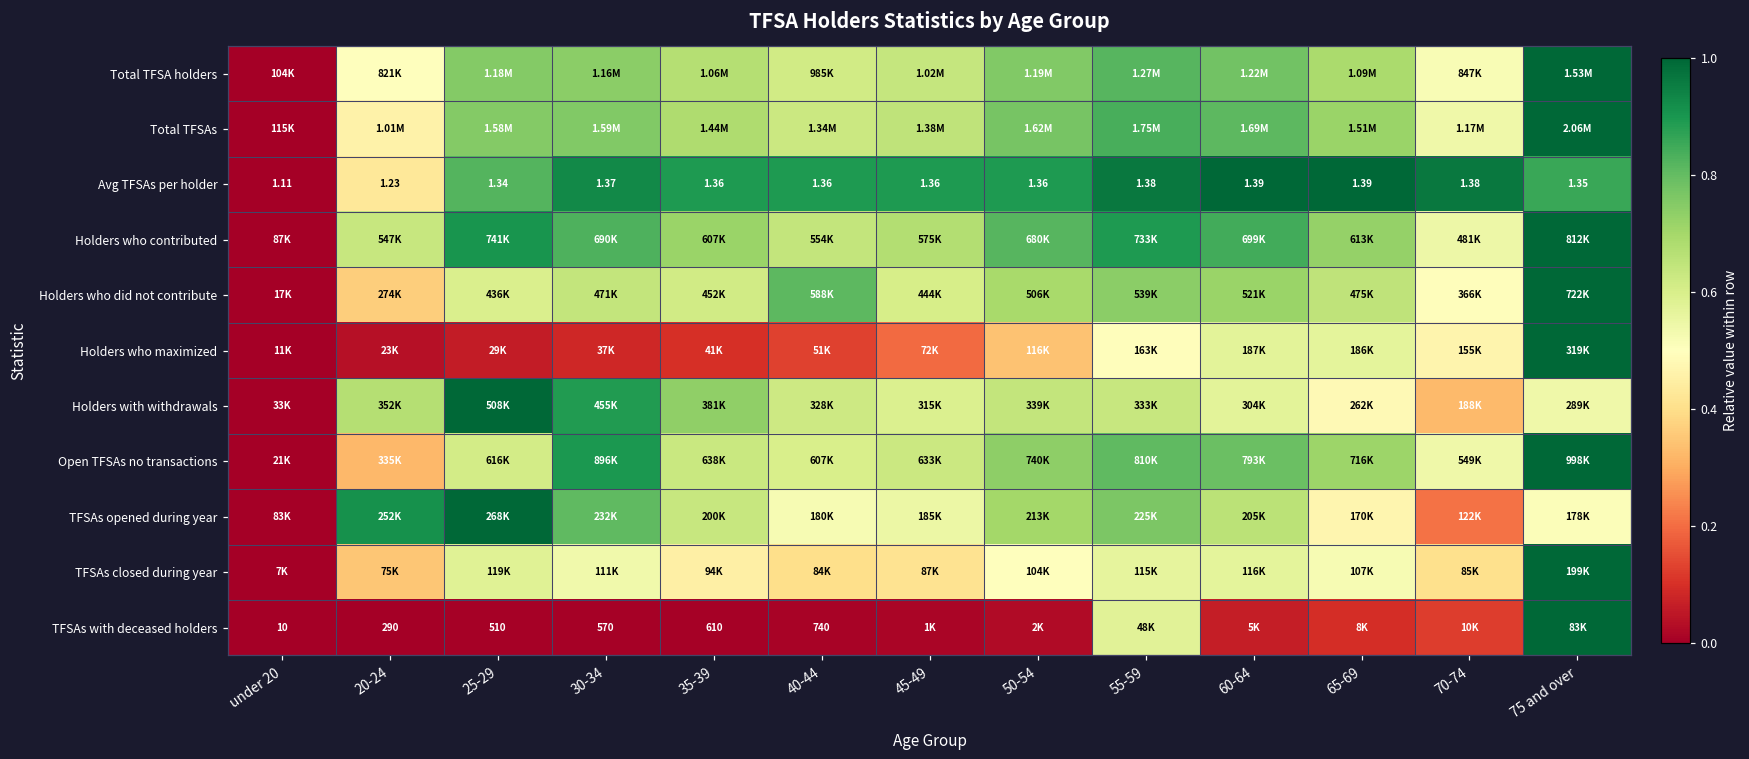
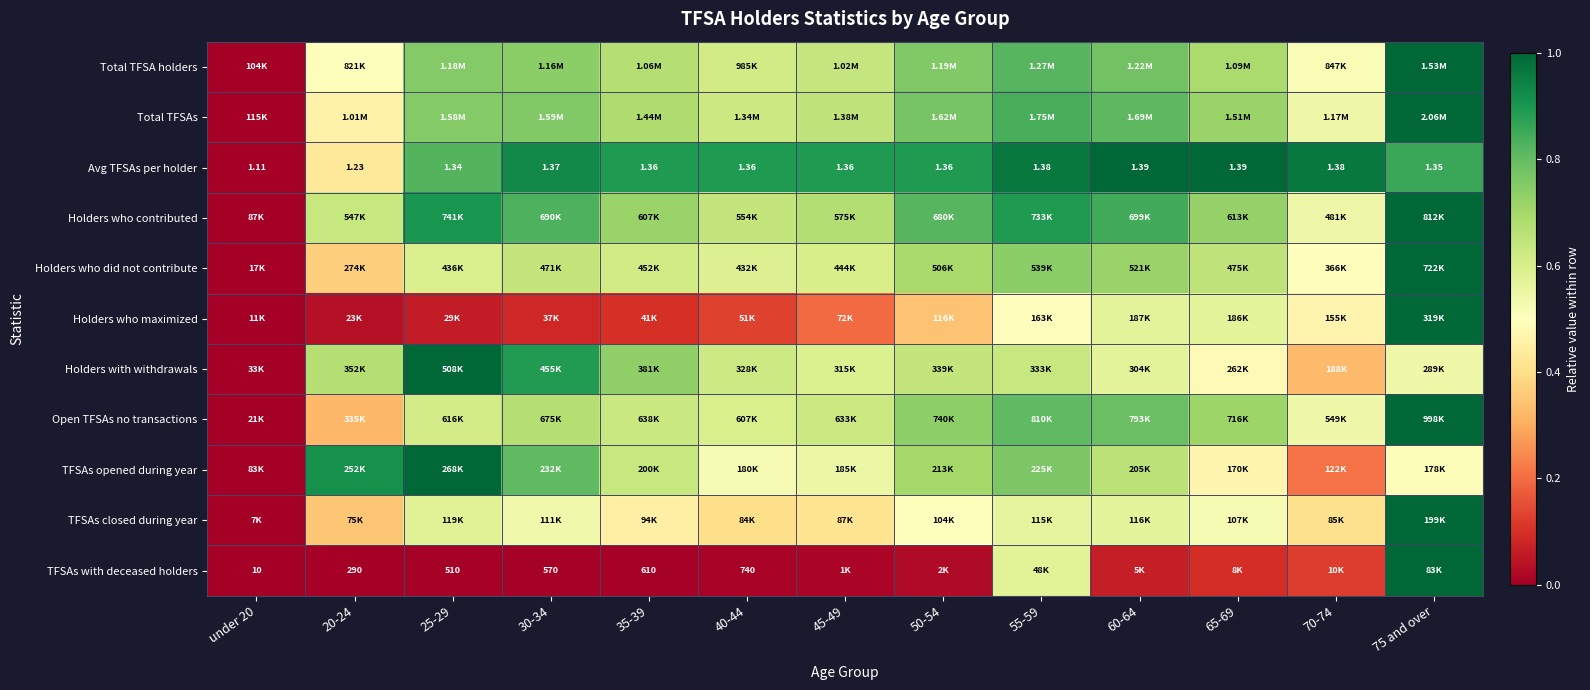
Holders who did not contribute, 40-44: 588K -> 432K
Open TFSAs no transactions, 30-34: 896K -> 675K
